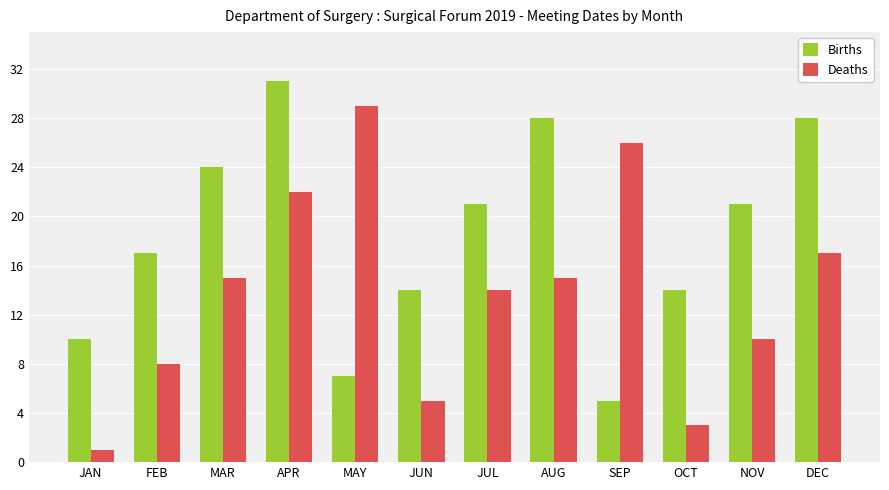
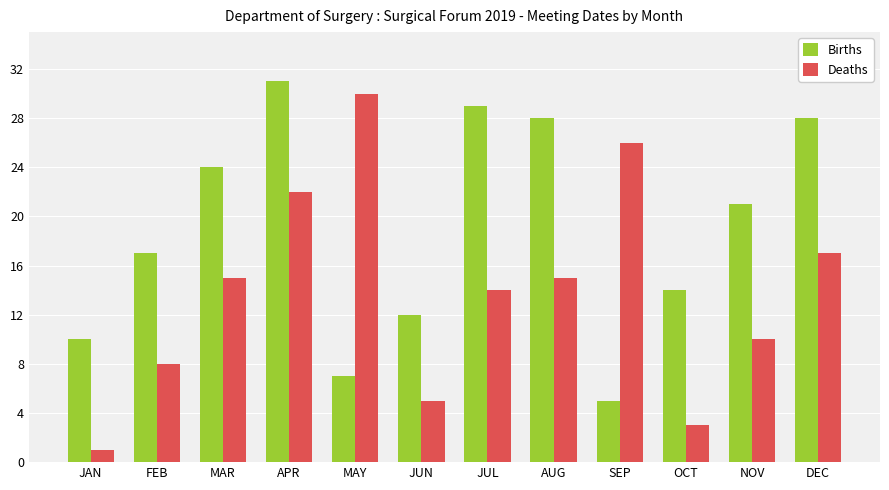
Deaths, MAY: 29 -> 30
Births, JUN: 14 -> 12
Births, JUL: 21 -> 29
